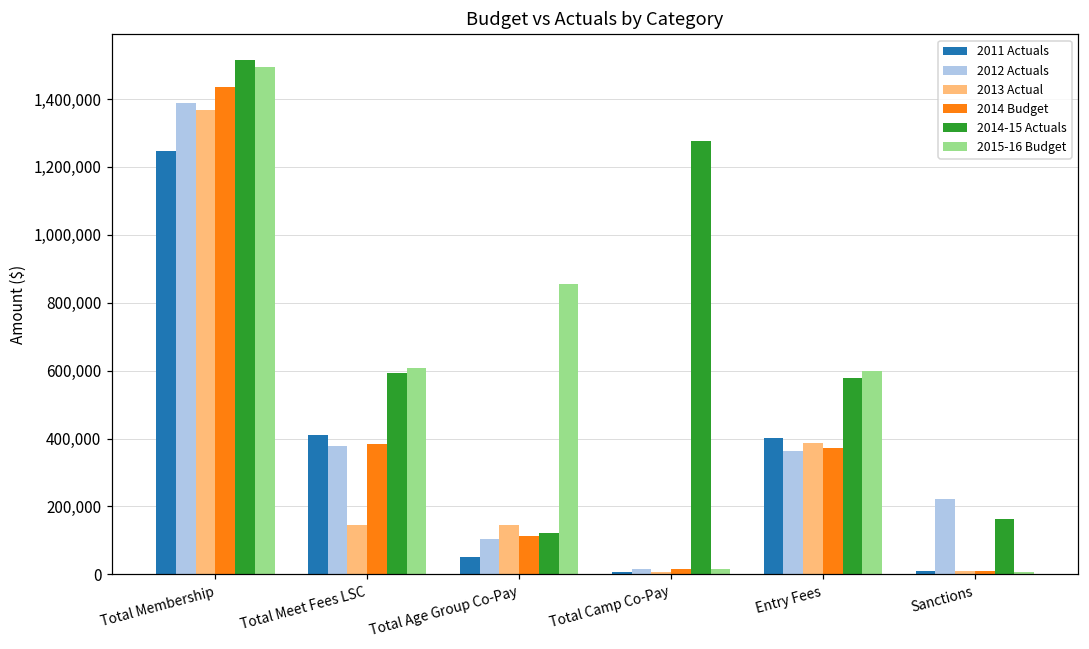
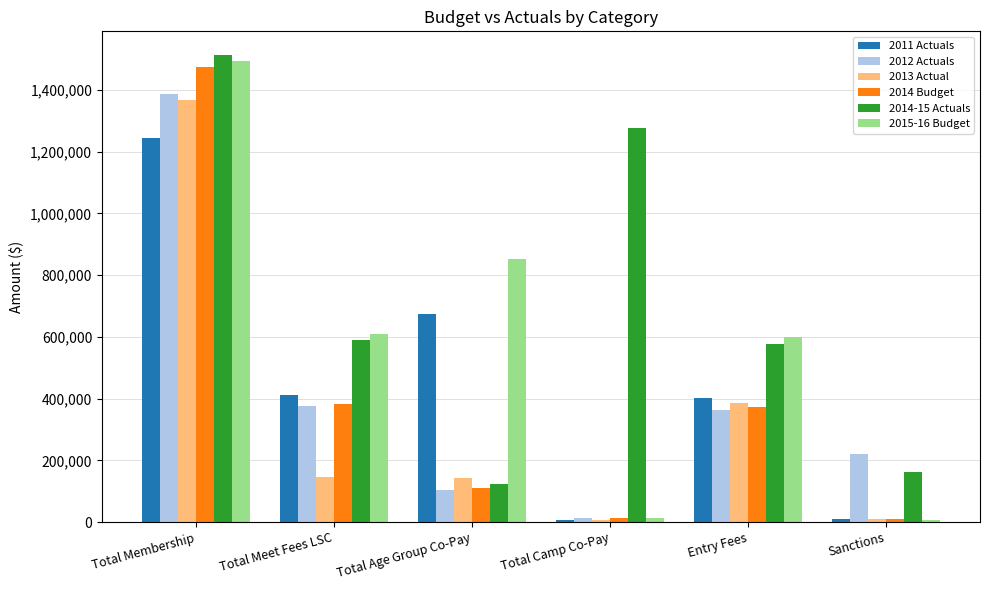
2014 Budget, Total Membership: 1,430,000 -> 1,480,000
2011 Actuals, Total Age Group Co-Pay: 50,000 -> 670,000
